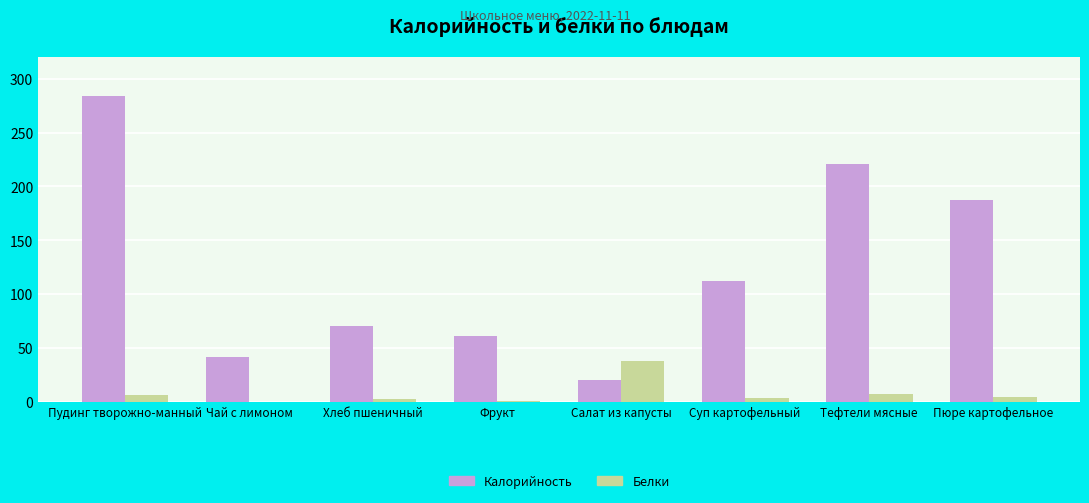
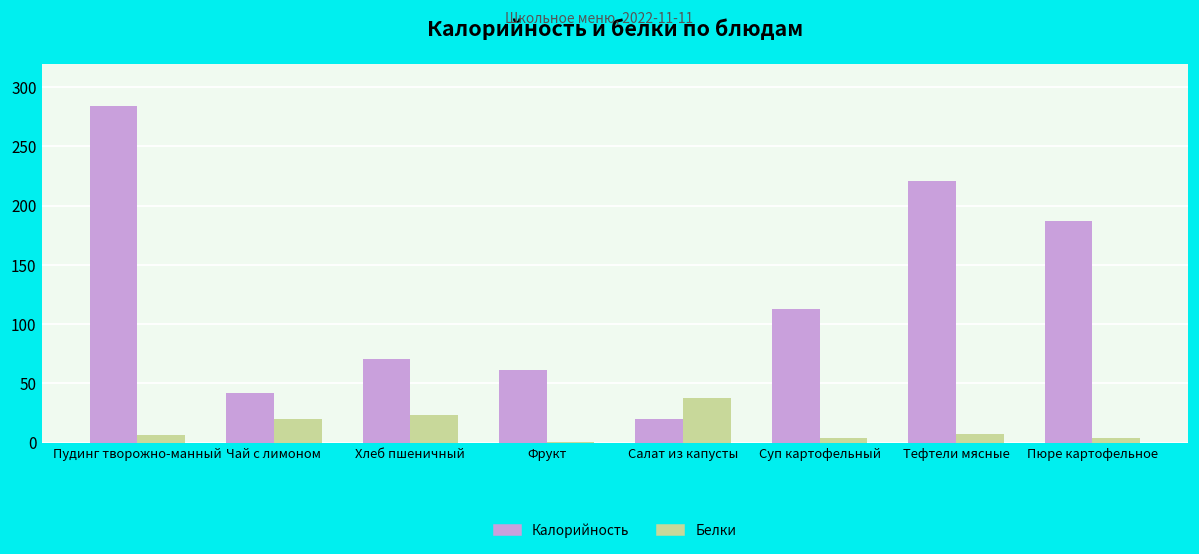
Белки, Чай с лимоном: 0 -> 20
Белки, Хлеб пшеничный: 2 -> 23
